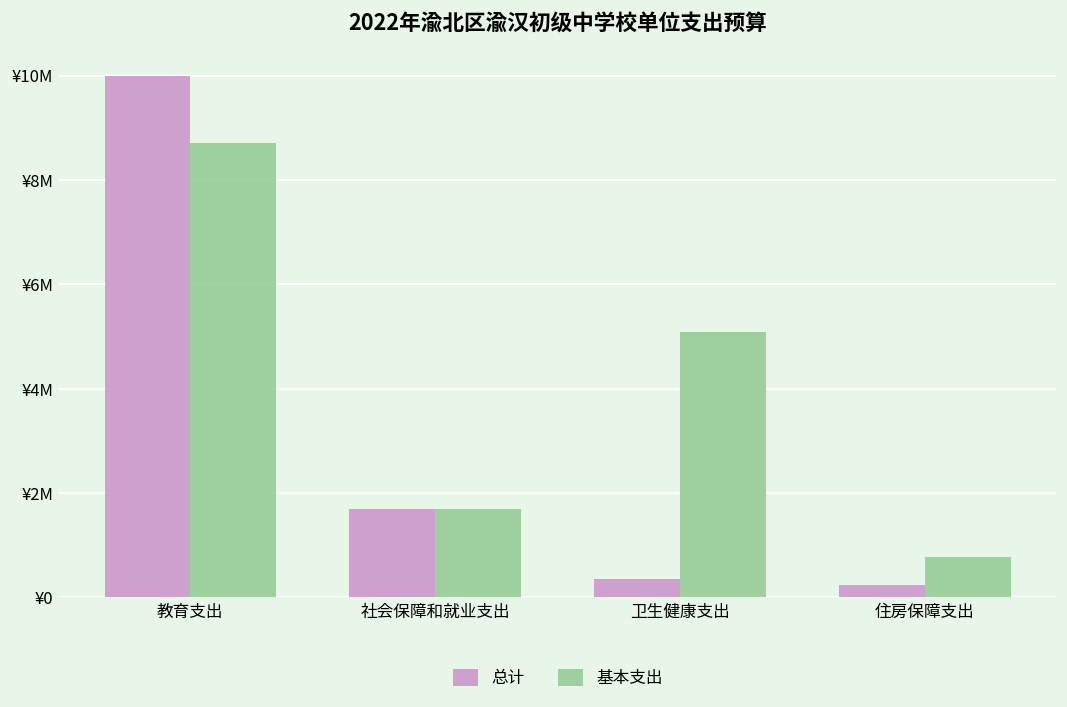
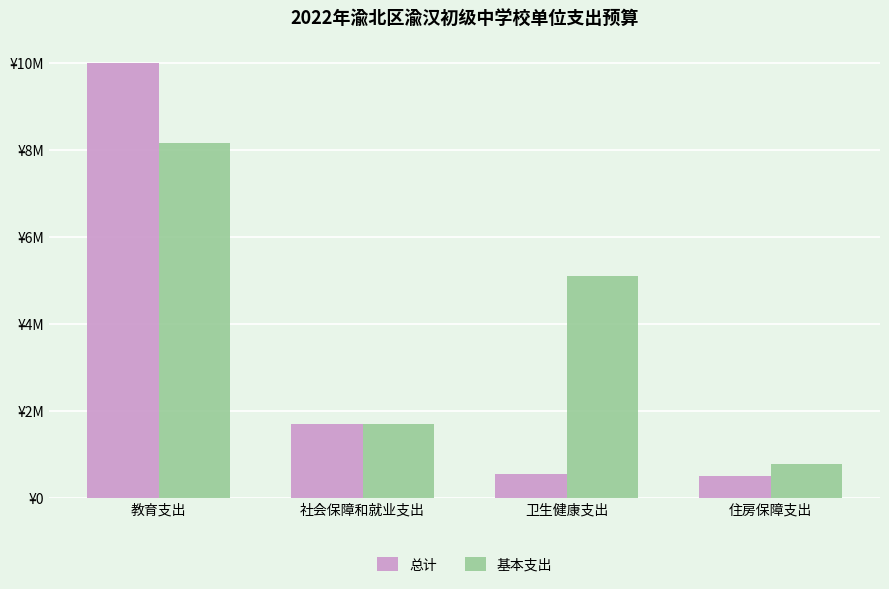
基本支出, 教育支出: ¥8700000 -> ¥8200000
总计, 卫生健康支出: ¥400000 -> ¥500000
总计, 住房保障支出: ¥200000 -> ¥500000
